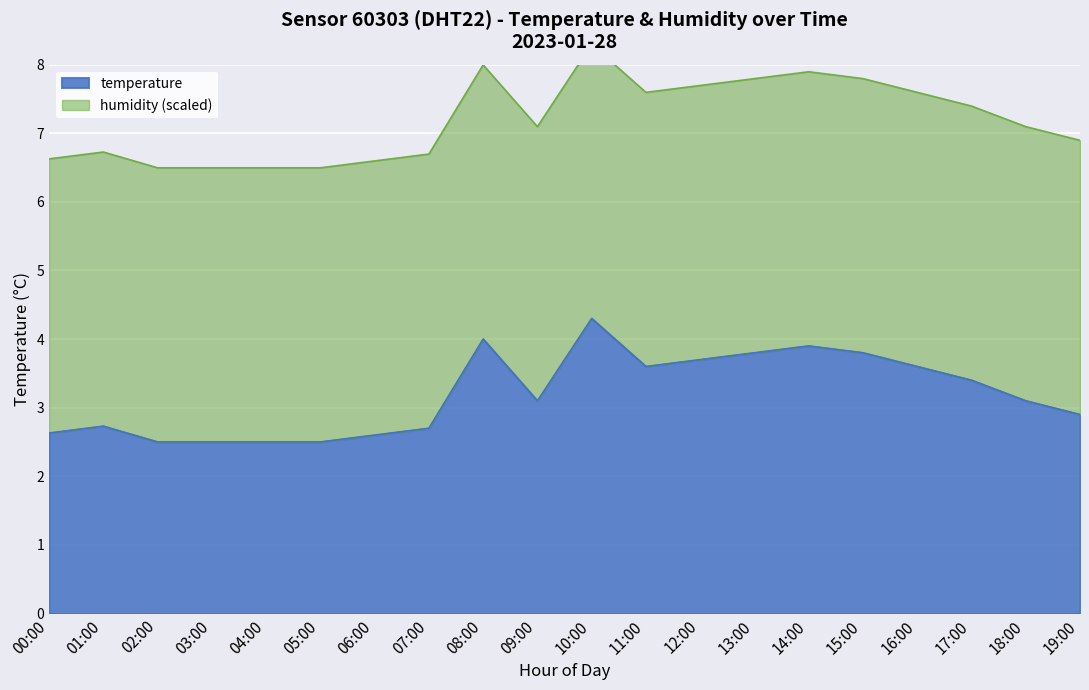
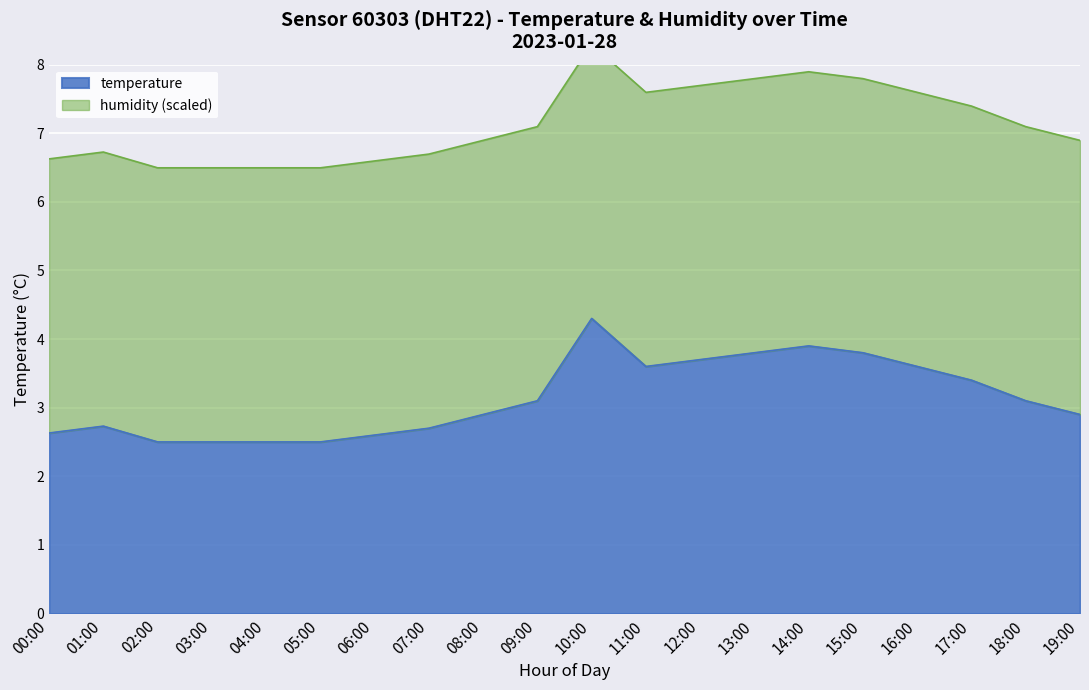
temperature, 08:00: 4.0 -> 2.9
